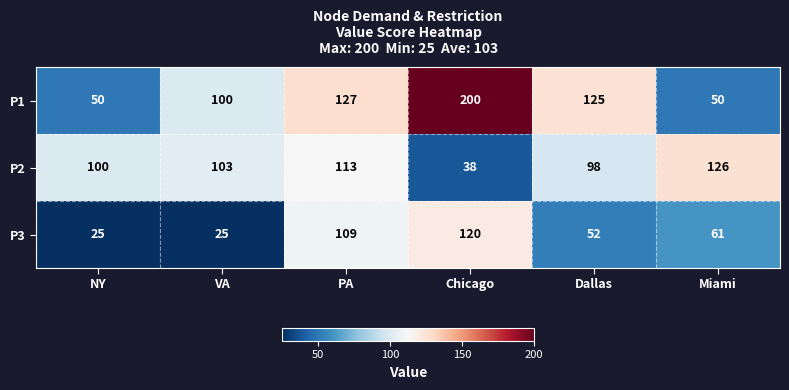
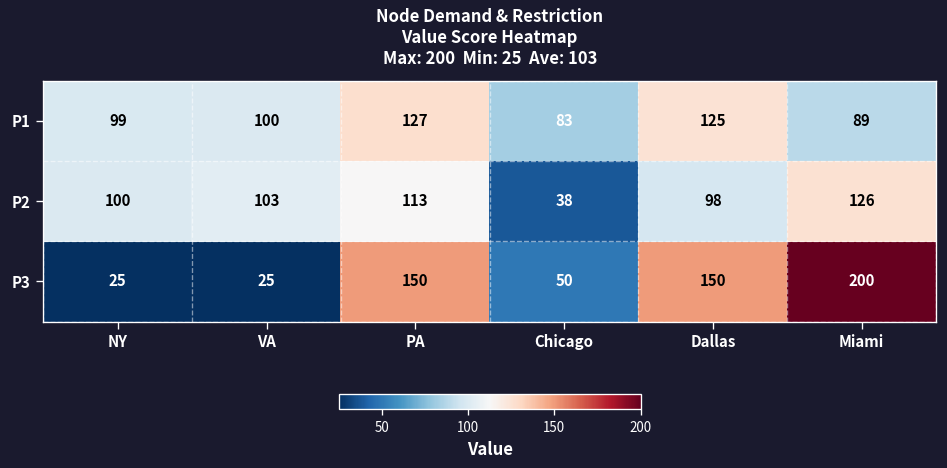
P1, NY: 50 -> 99
P1, Chicago: 200 -> 83
P1, Miami: 50 -> 89
P3, PA: 109 -> 150
P3, Chicago: 120 -> 50
P3, Dallas: 52 -> 150
P3, Miami: 61 -> 200
